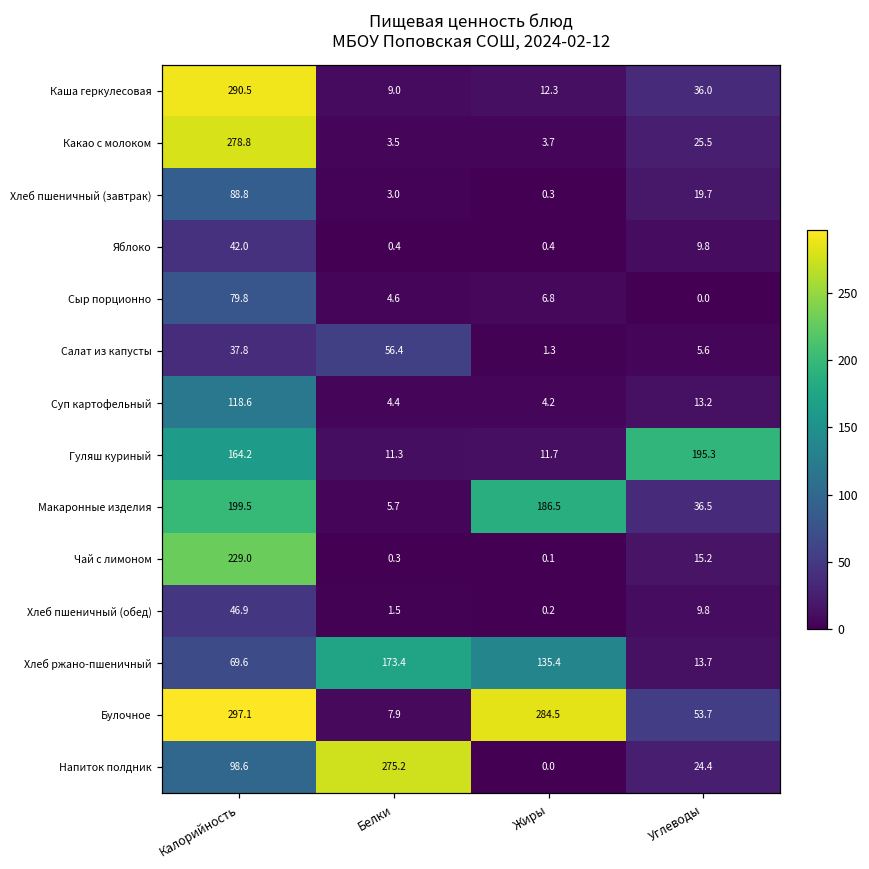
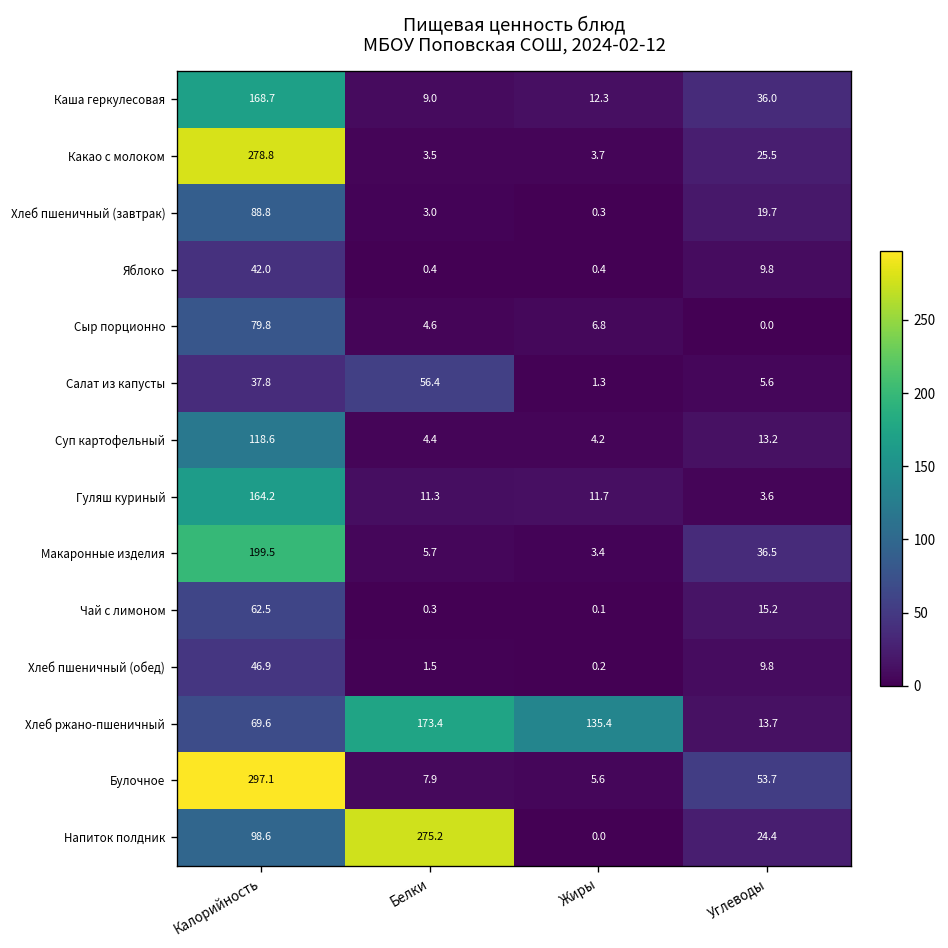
Каша геркулесовая, Калорийность: 290.5 -> 168.7
Гуляш куриный, Углеводы: 195.3 -> 3.6
Макаронные изделия, Жиры: 186.5 -> 3.4
Чай с лимоном, Калорийность: 229.0 -> 62.5
Булочное, Жиры: 284.5 -> 5.6
